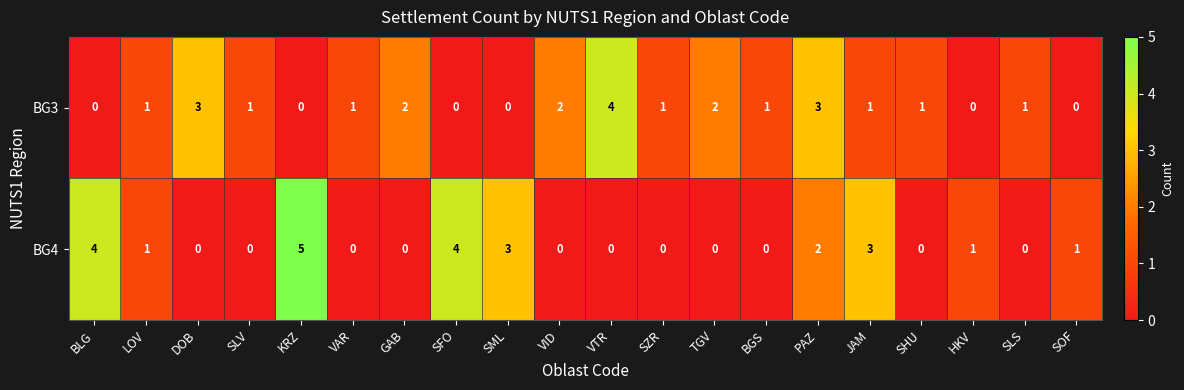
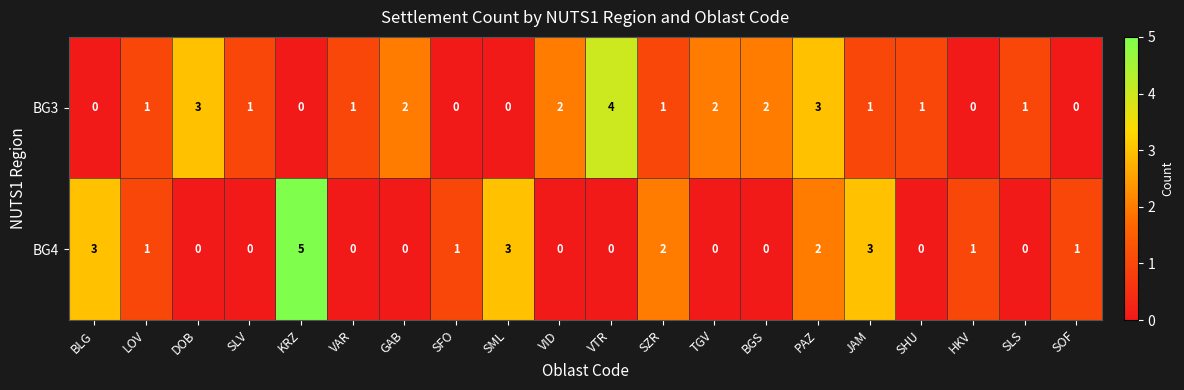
BG3, BGS: 1 -> 2
BG4, BLG: 4 -> 3
BG4, SFO: 4 -> 1
BG4, SZR: 0 -> 2
